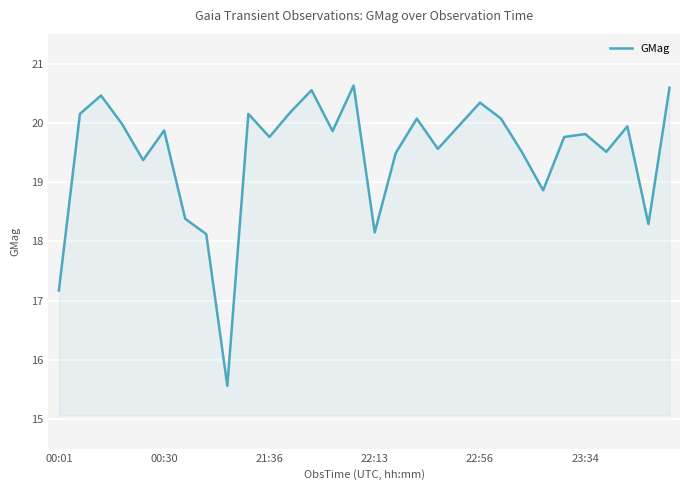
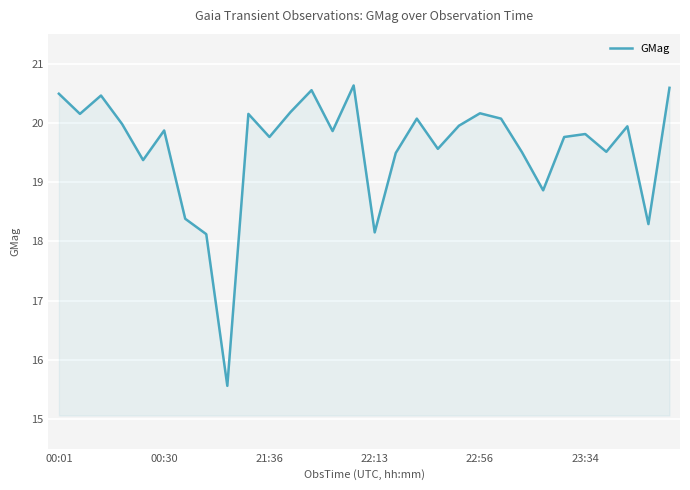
00:01: 17.2 -> 20.5
22:56: 20.3 -> 20.2
